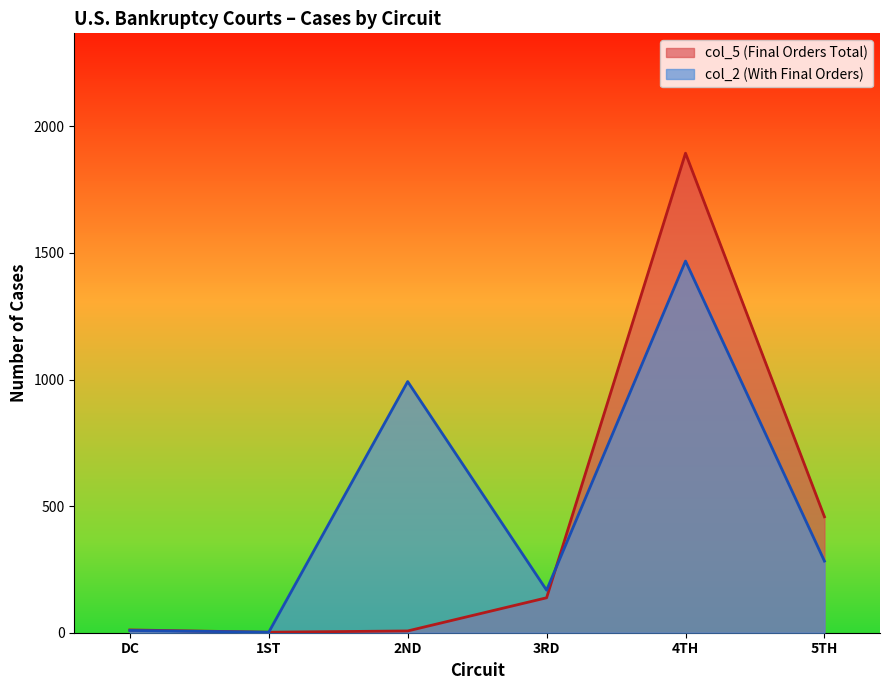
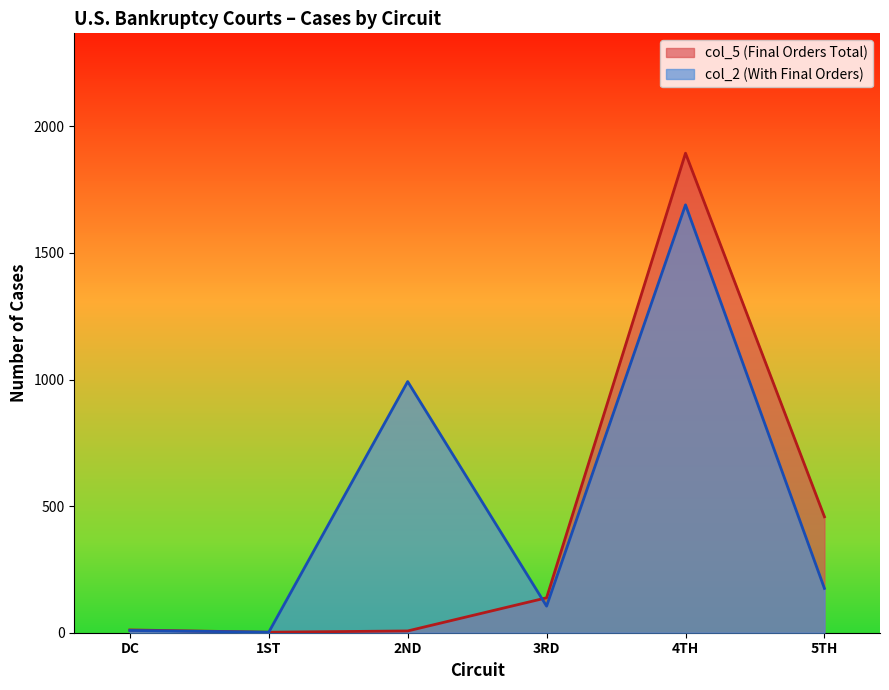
col_2 (With Final Orders), 3RD: 170 -> 110
col_2 (With Final Orders), 4TH: 1470 -> 1690
col_2 (With Final Orders), 5TH: 280 -> 180
